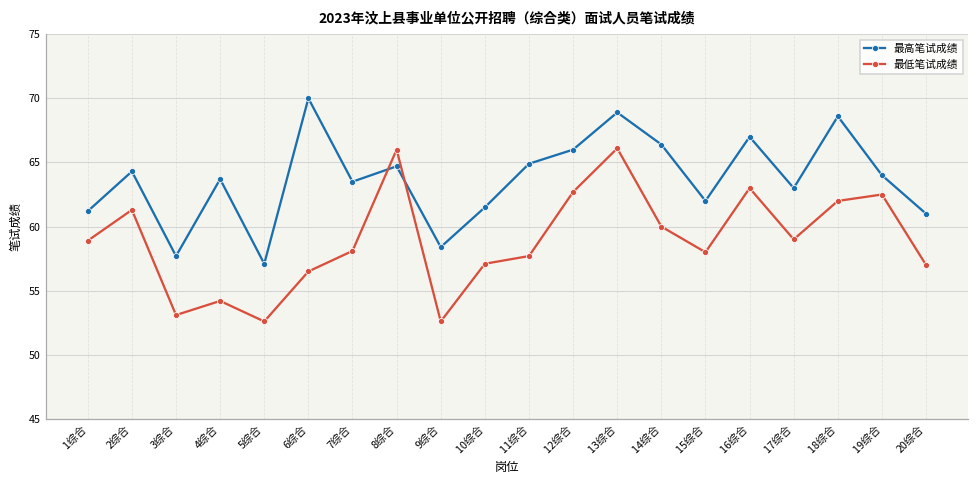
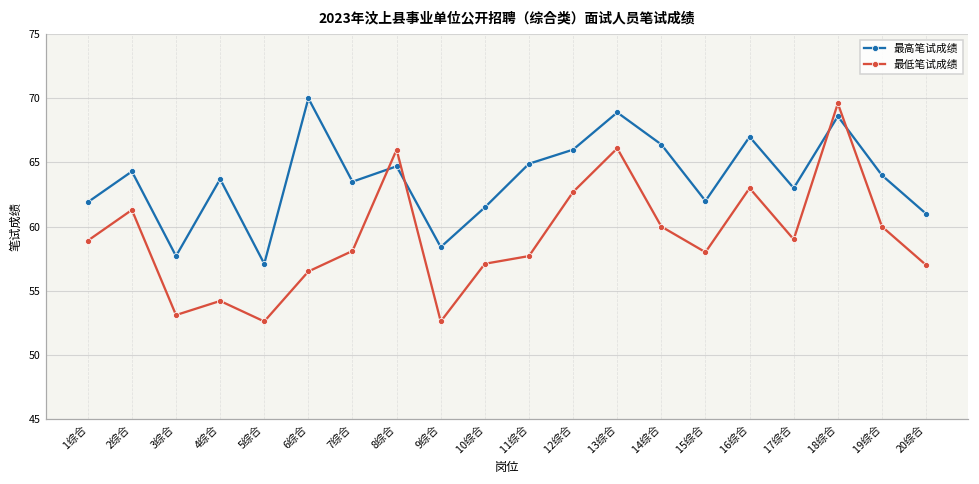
最高笔试成绩, 1综合: 61.2 -> 61.9
最低笔试成绩, 18综合: 62.0 -> 69.6
最低笔试成绩, 19综合: 62.5 -> 60.0
